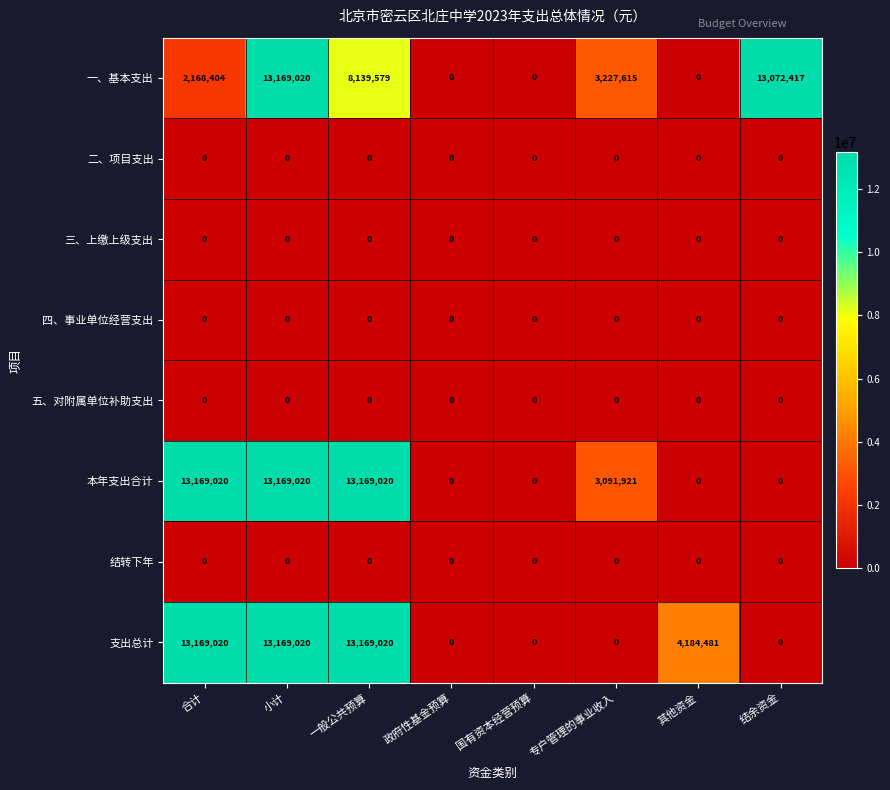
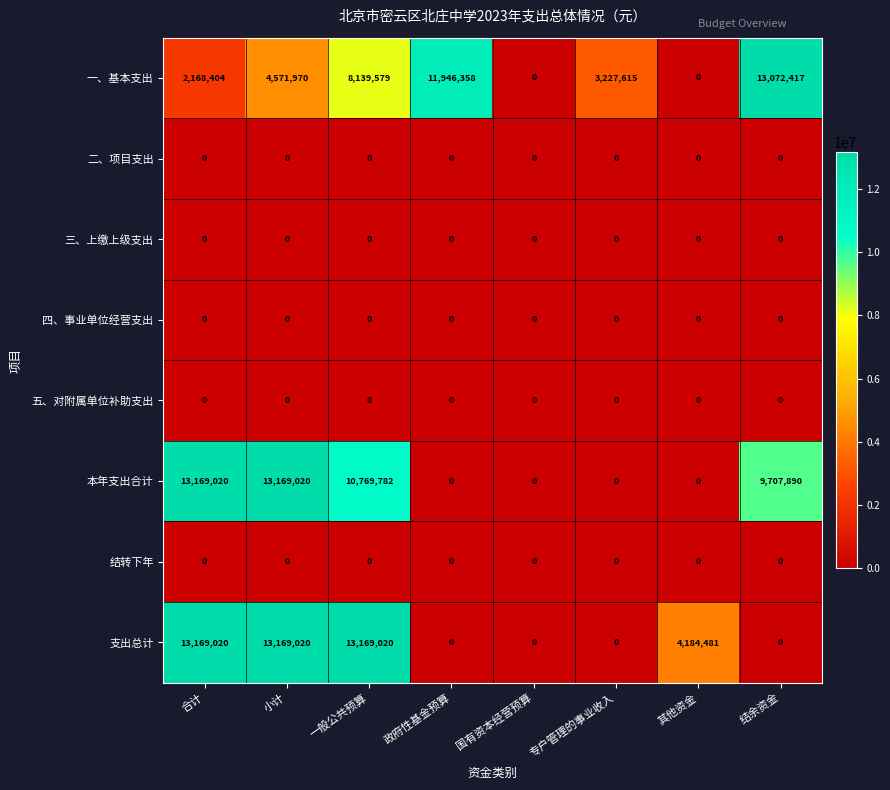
一、基本支出, 小计: 13,169,020 -> 4,571,970
一、基本支出, 政府性基金预算: 0 -> 11,946,358
本年支出合计, 一般公共预算: 13,169,020 -> 10,769,782
本年支出合计, 专户管理的事业收入: 3,091,921 -> 0
本年支出合计, 结余资金: 0 -> 9,707,890
